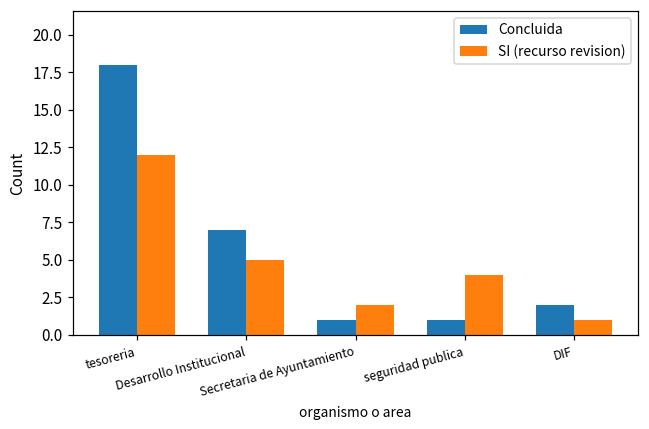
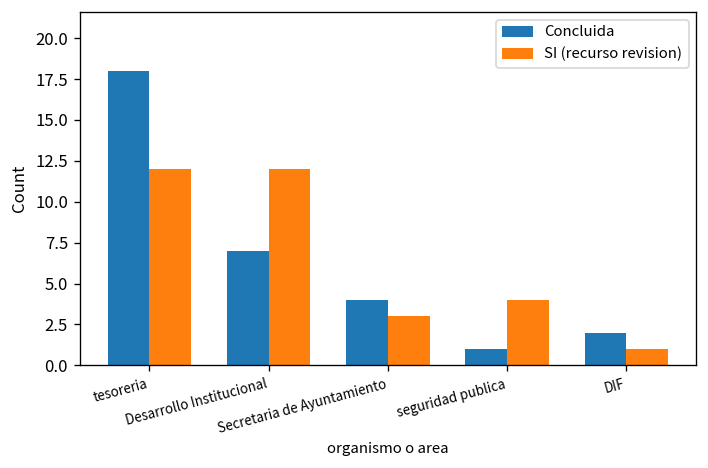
SI (recurso revision), Desarrollo Institucional: 5 -> 12
Concluida, Secretaria de Ayuntamiento: 1 -> 4
SI (recurso revision), Secretaria de Ayuntamiento: 2 -> 3
